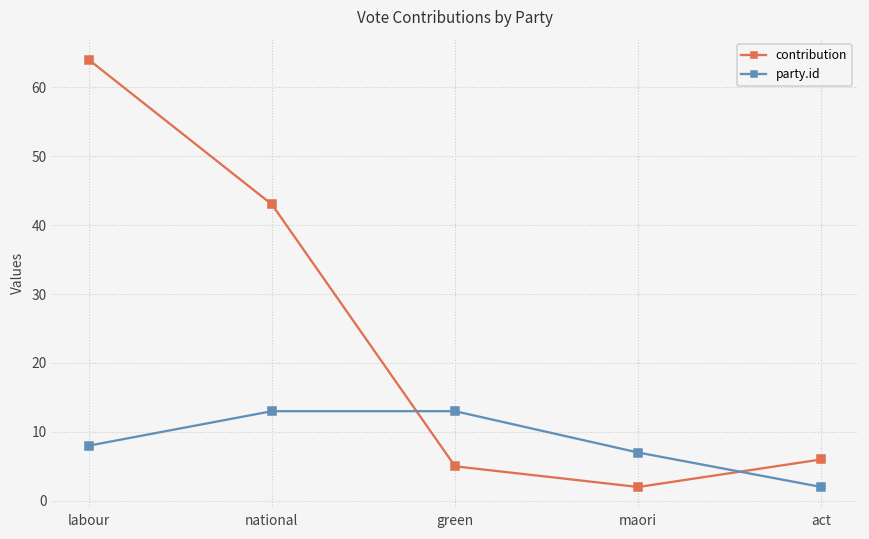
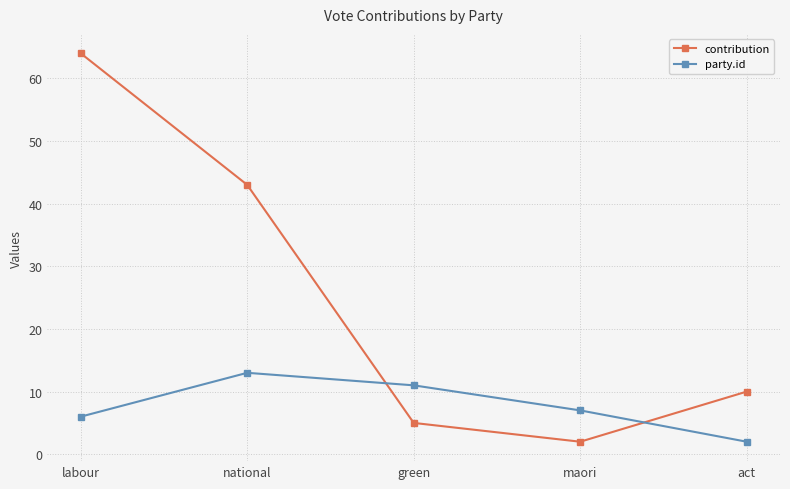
party.id, labour: 8 -> 6
party.id, green: 13 -> 11
contribution, act: 6 -> 10
